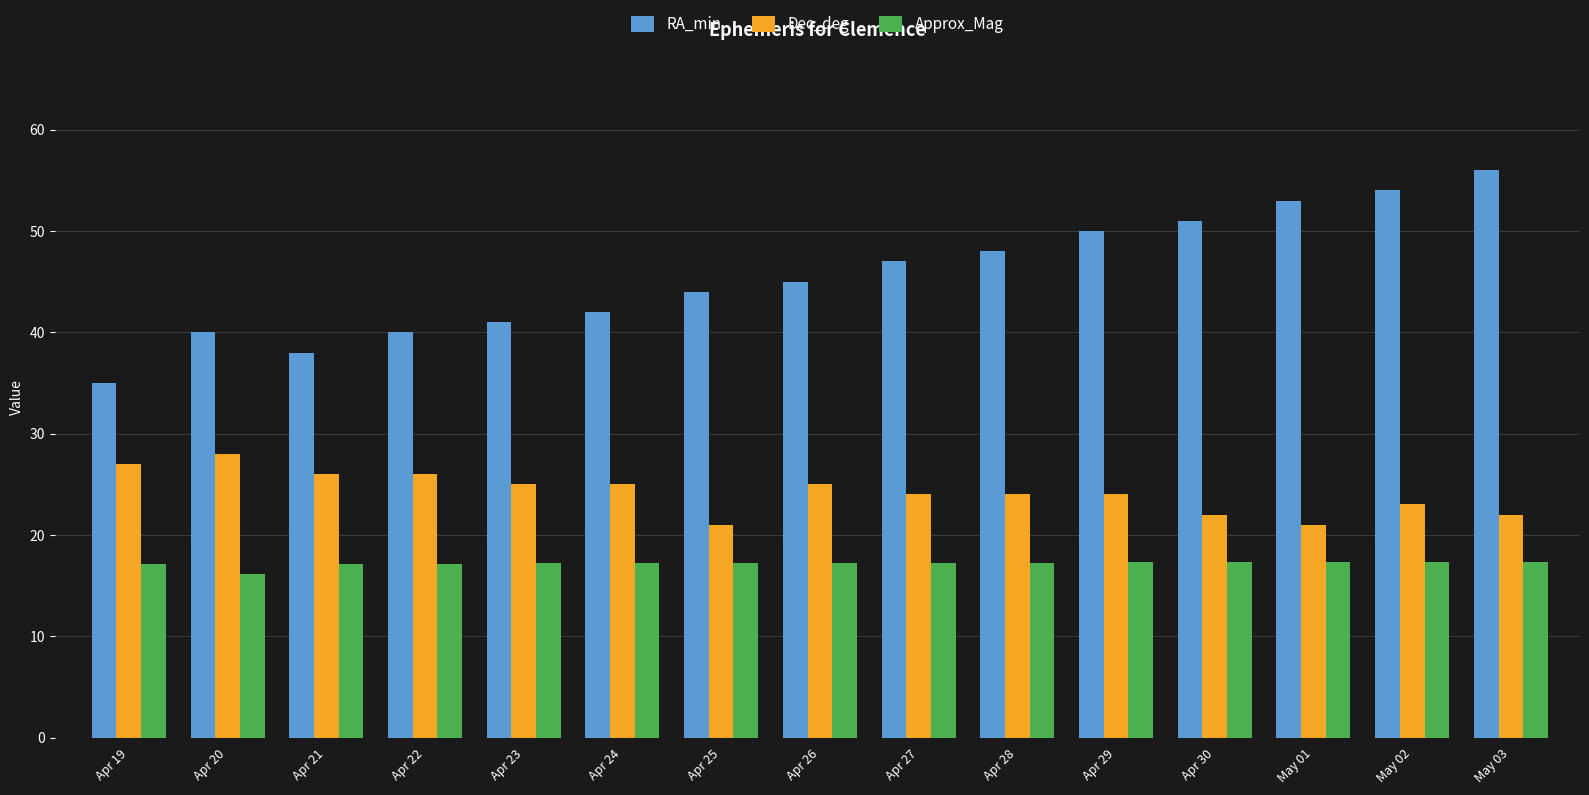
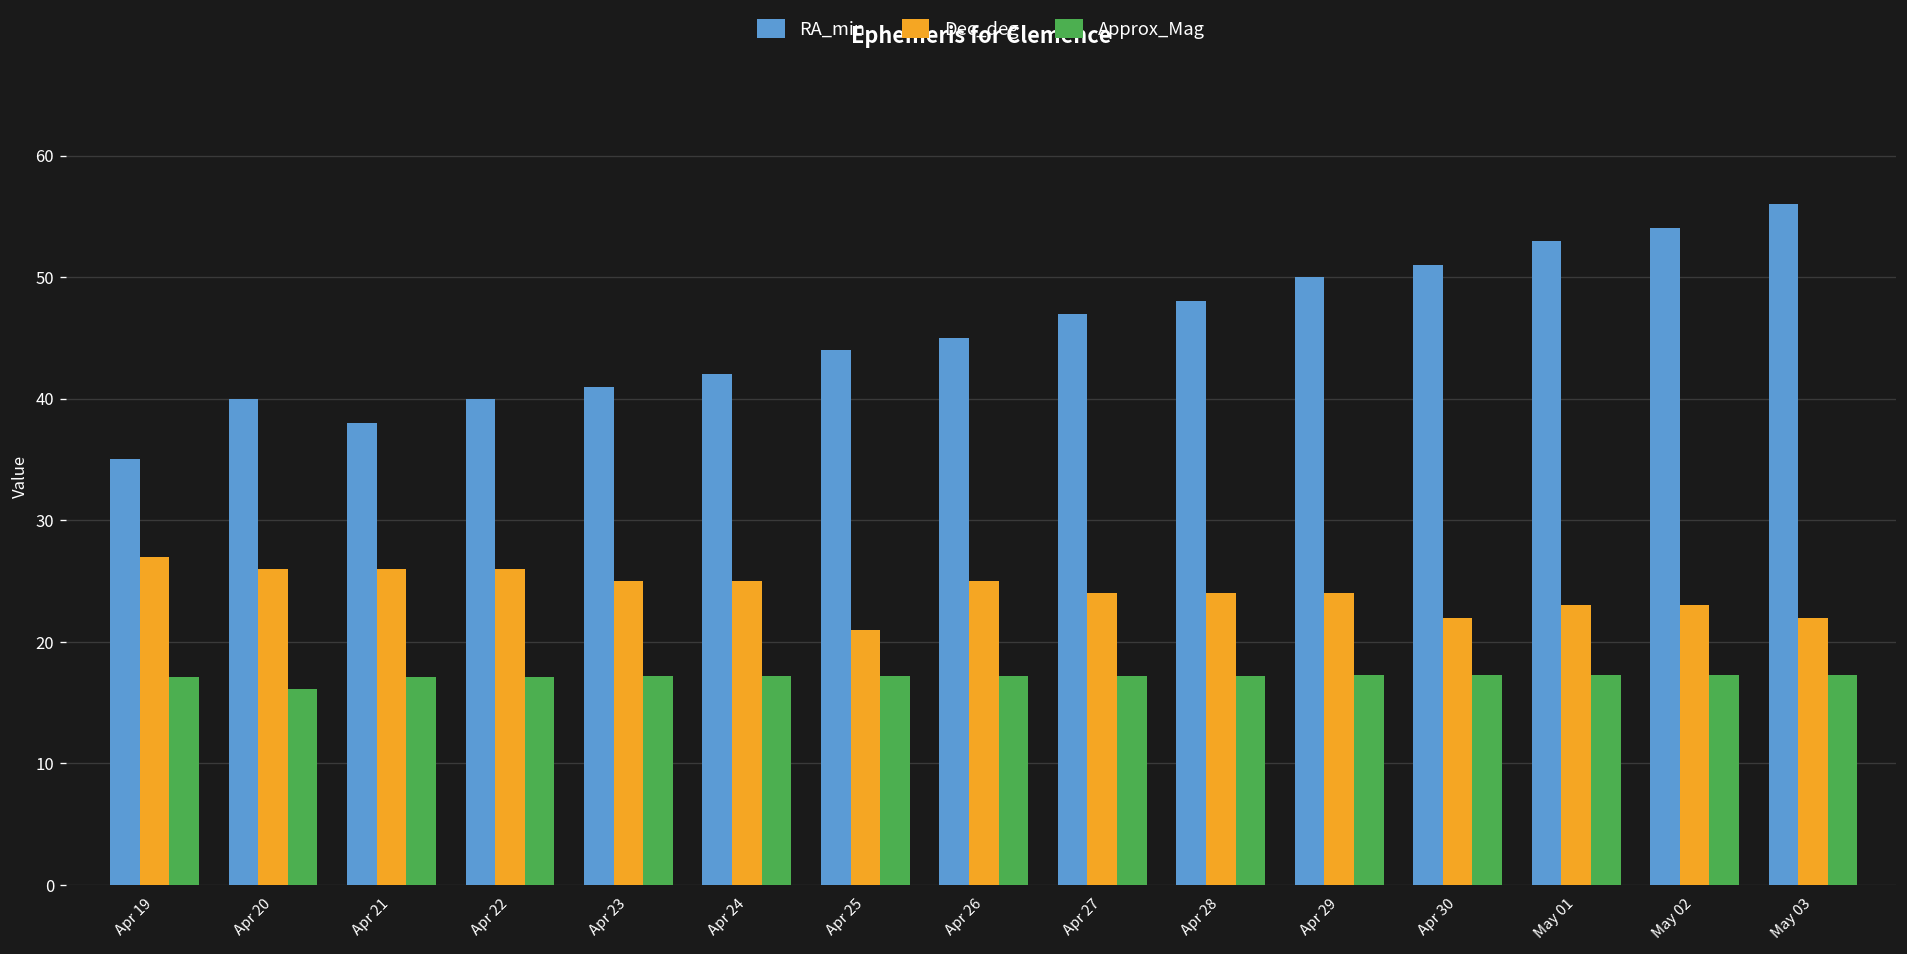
Dec_deg, Apr 20: 28 -> 26
Dec_deg, May 01: 21 -> 23
